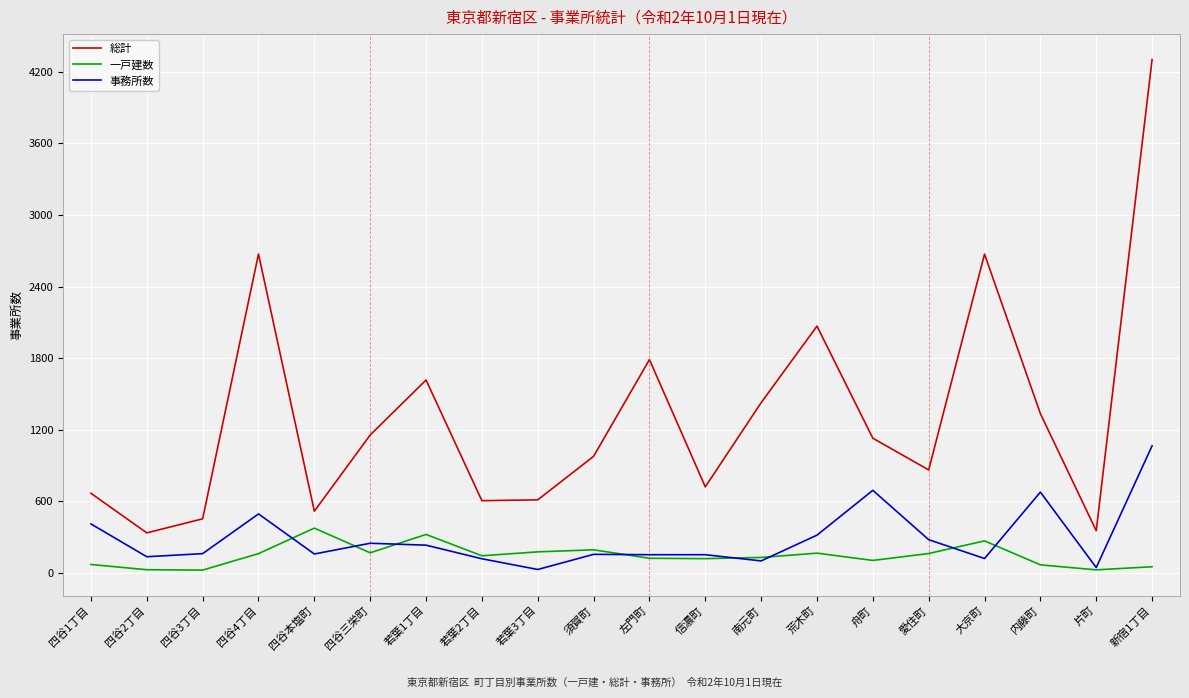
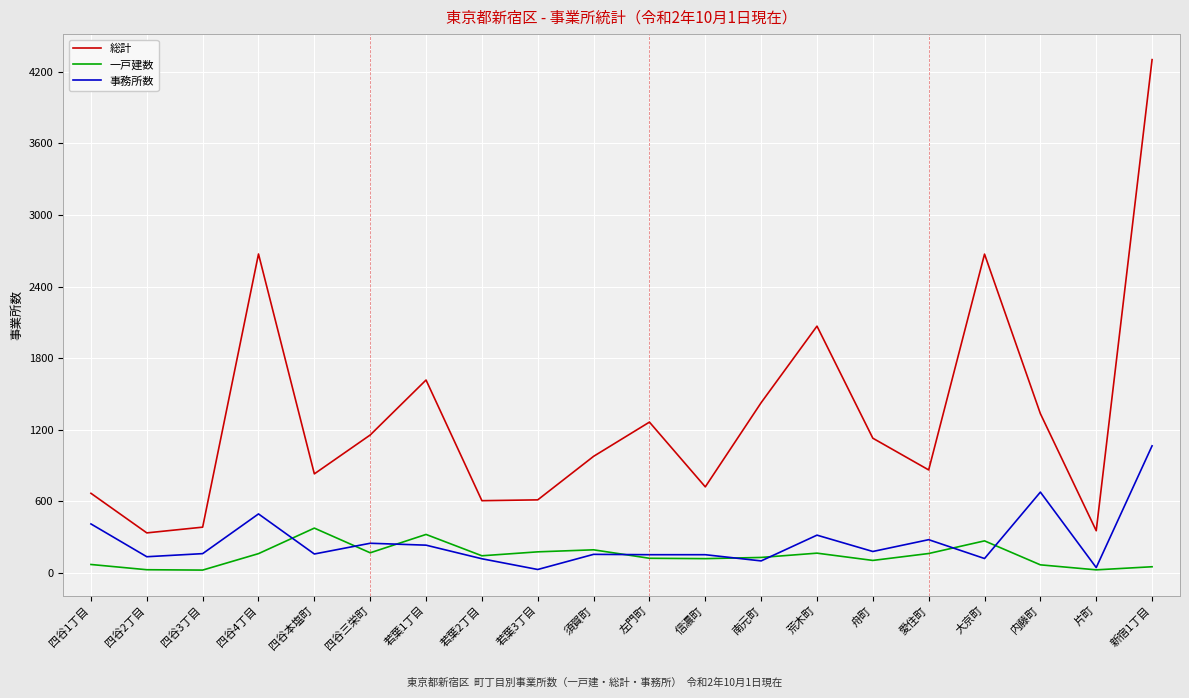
総計, 四谷3丁目: 450 -> 380
総計, 四谷本塩町: 520 -> 830
総計, 左門町: 1790 -> 1260
事務所数, 舟町: 690 -> 180
